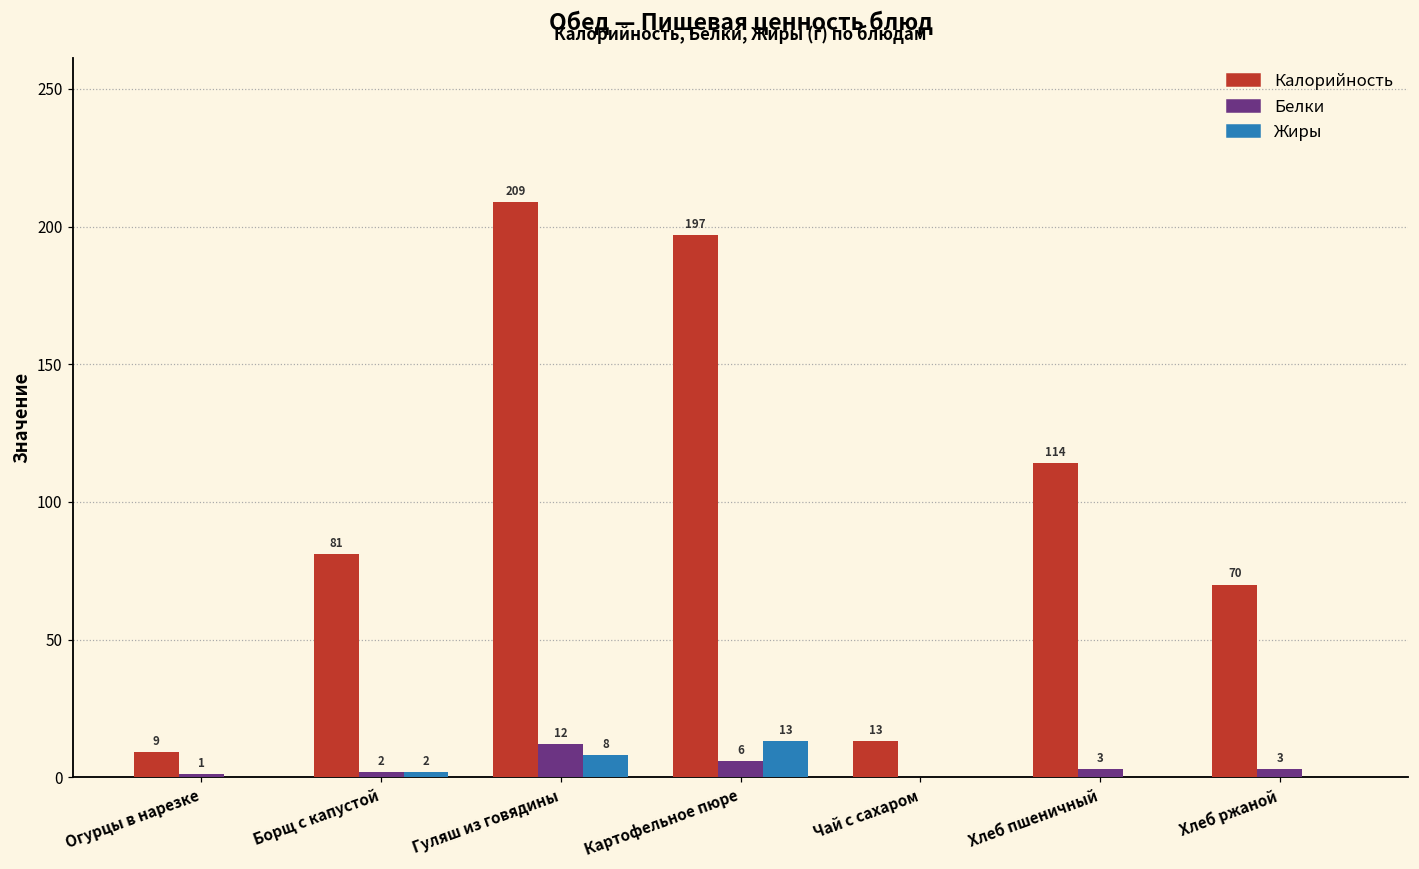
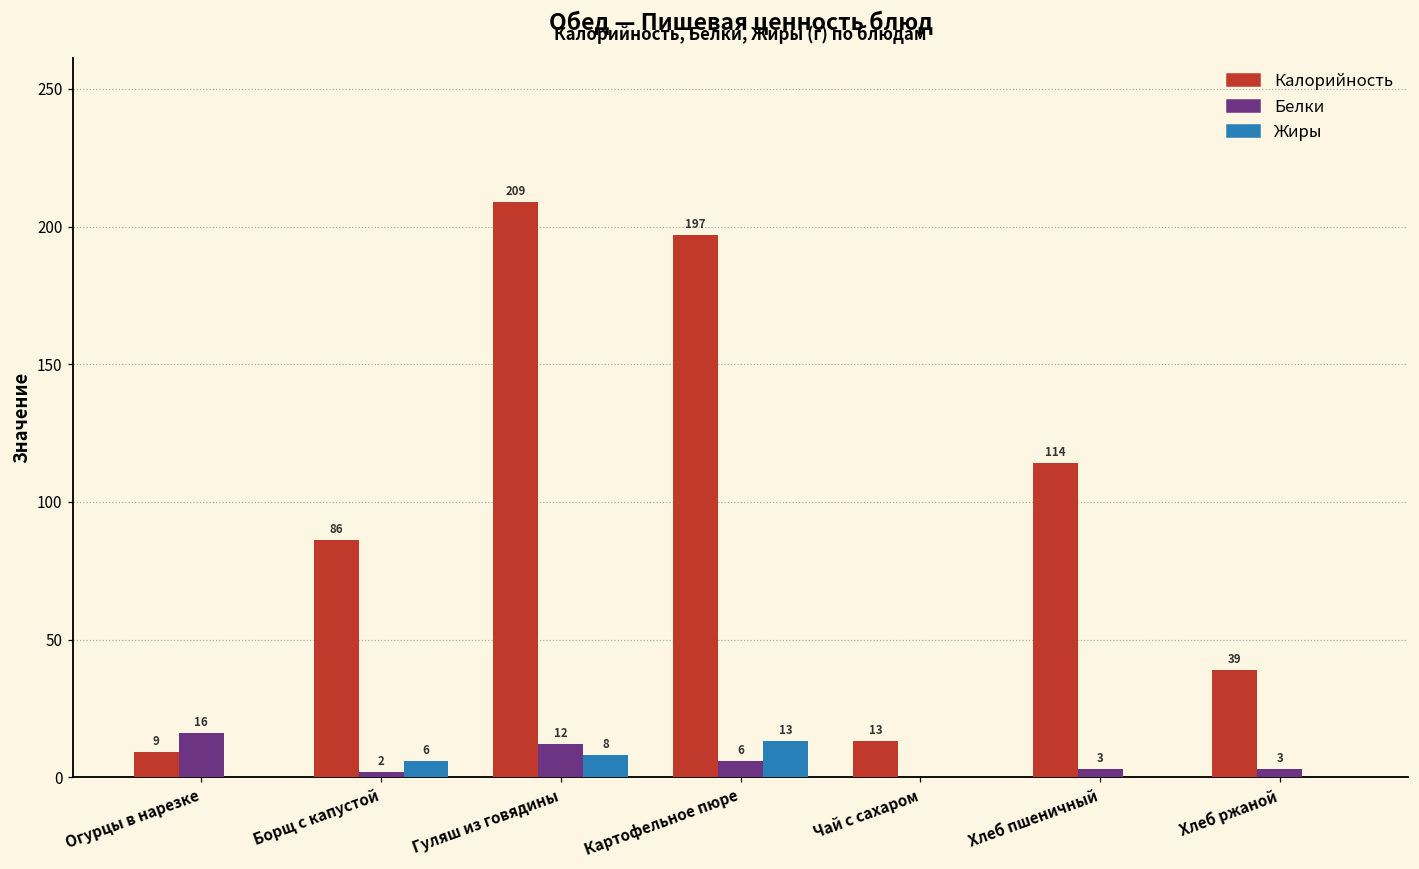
Белки, Огурцы в нарезке: 1 -> 16
Калорийность, Борщ с капустой: 81 -> 86
Жиры, Борщ с капустой: 2 -> 6
Калорийность, Хлеб ржаной: 70 -> 39
